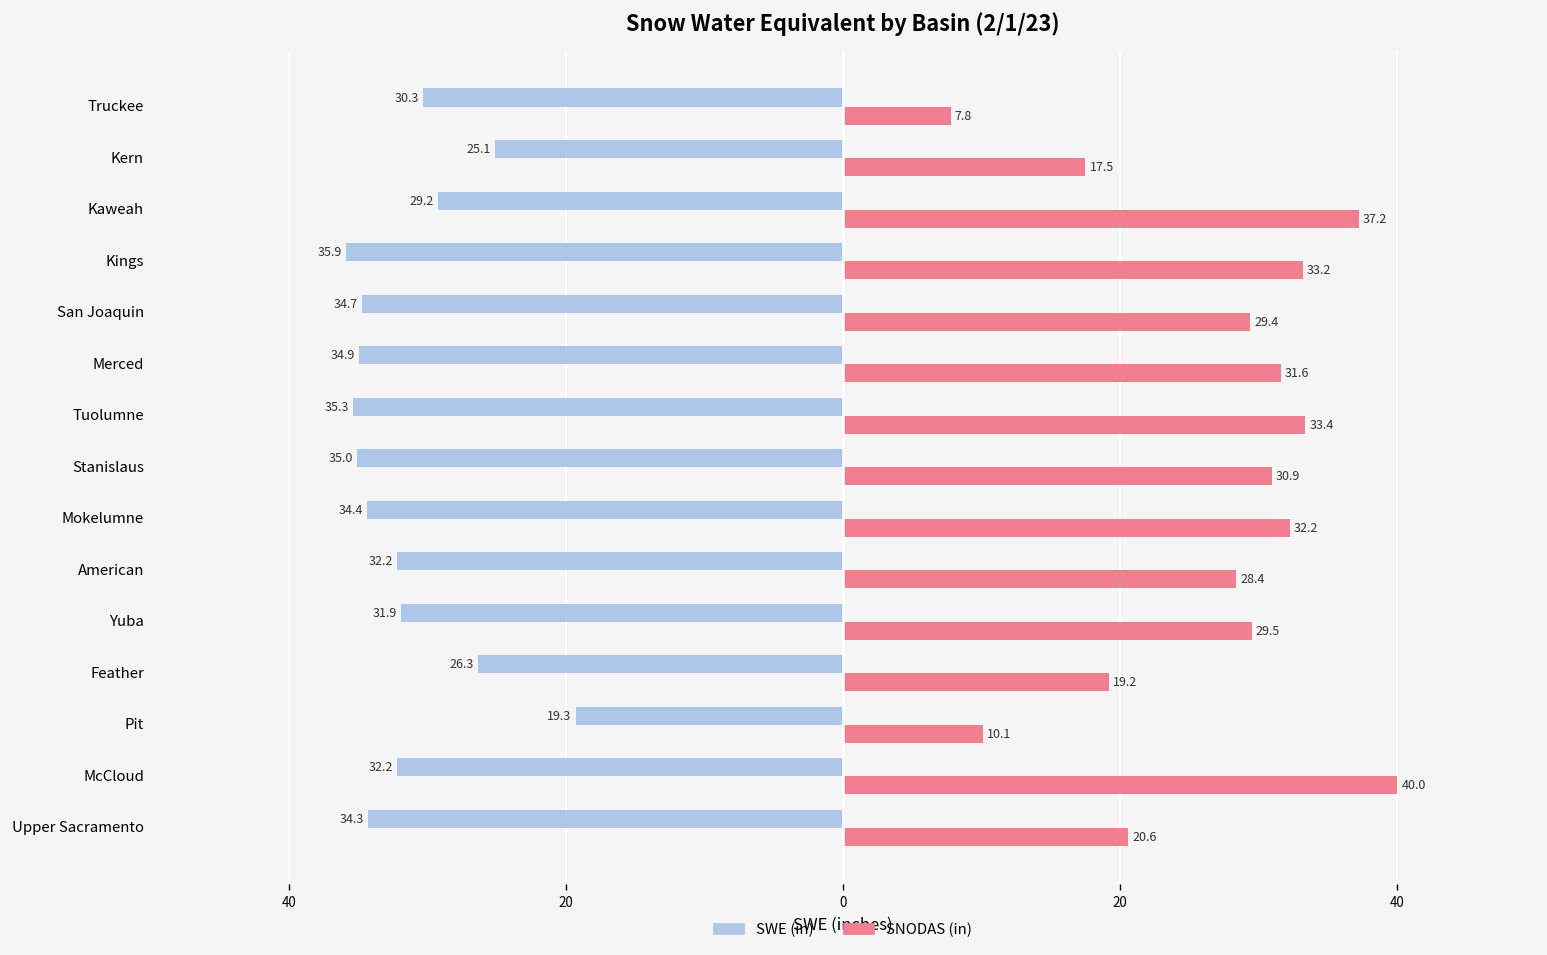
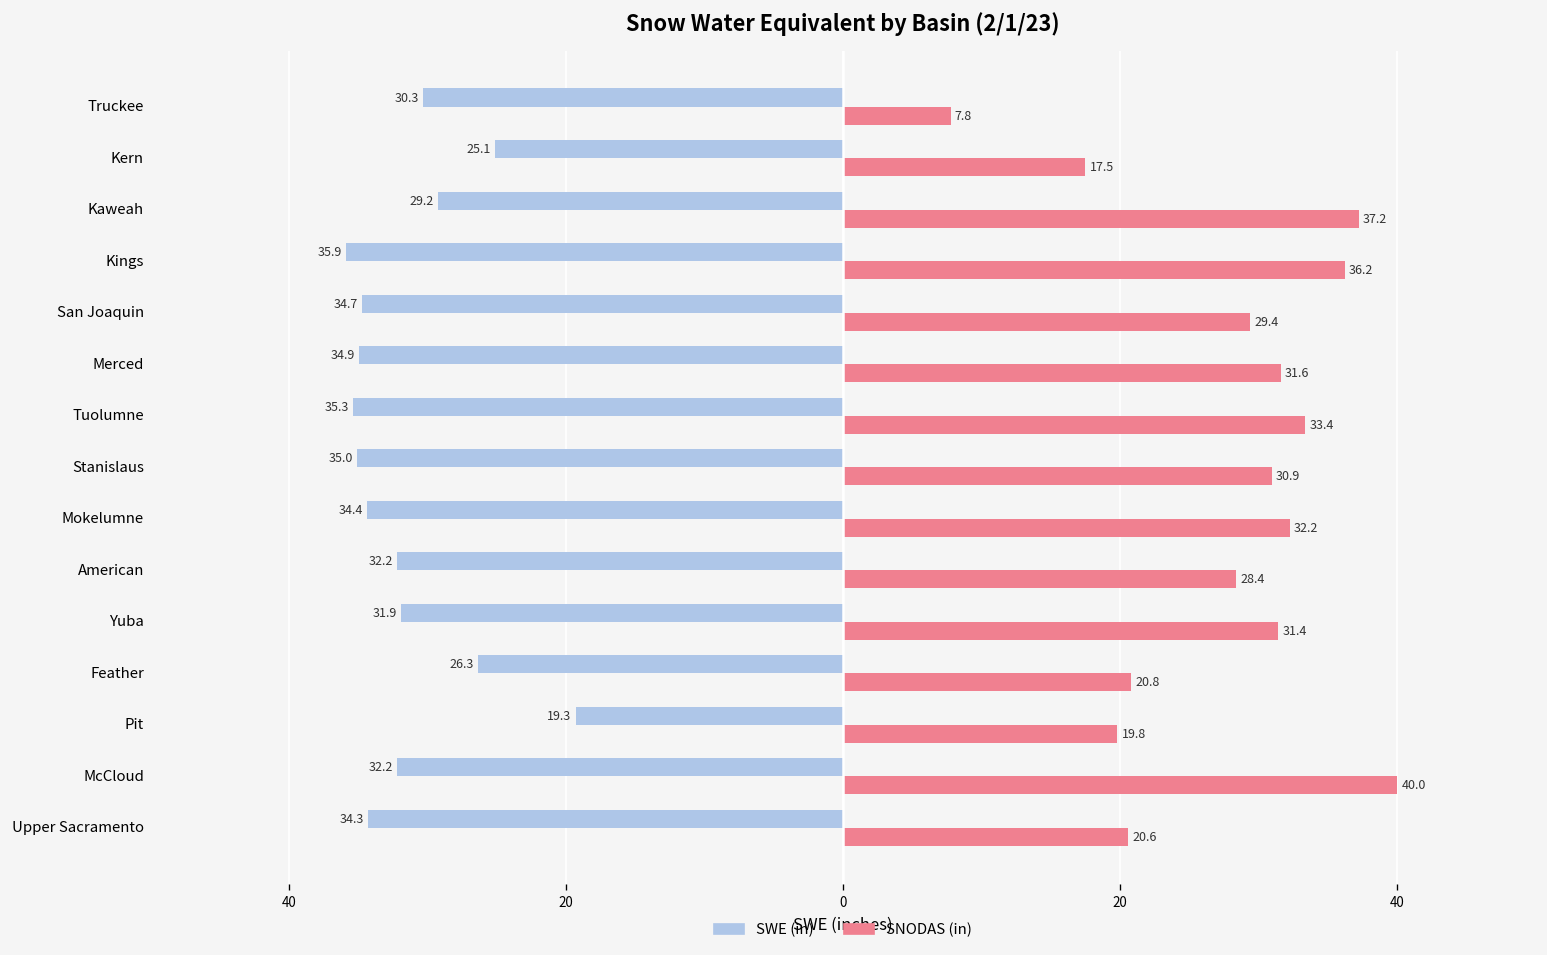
SNODAS (in), Kings: 33.2 -> 36.2
SNODAS (in), Yuba: 29.5 -> 31.4
SNODAS (in), Feather: 19.2 -> 20.8
SNODAS (in), Pit: 10.1 -> 19.8
